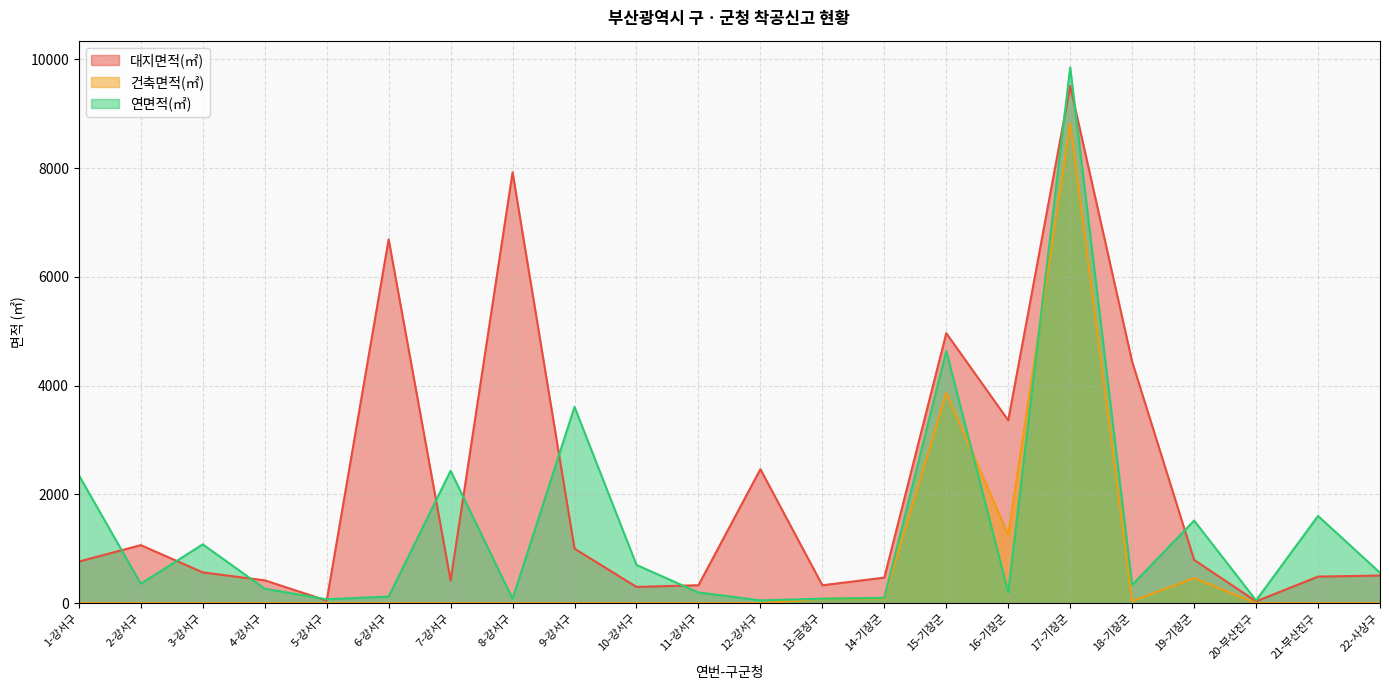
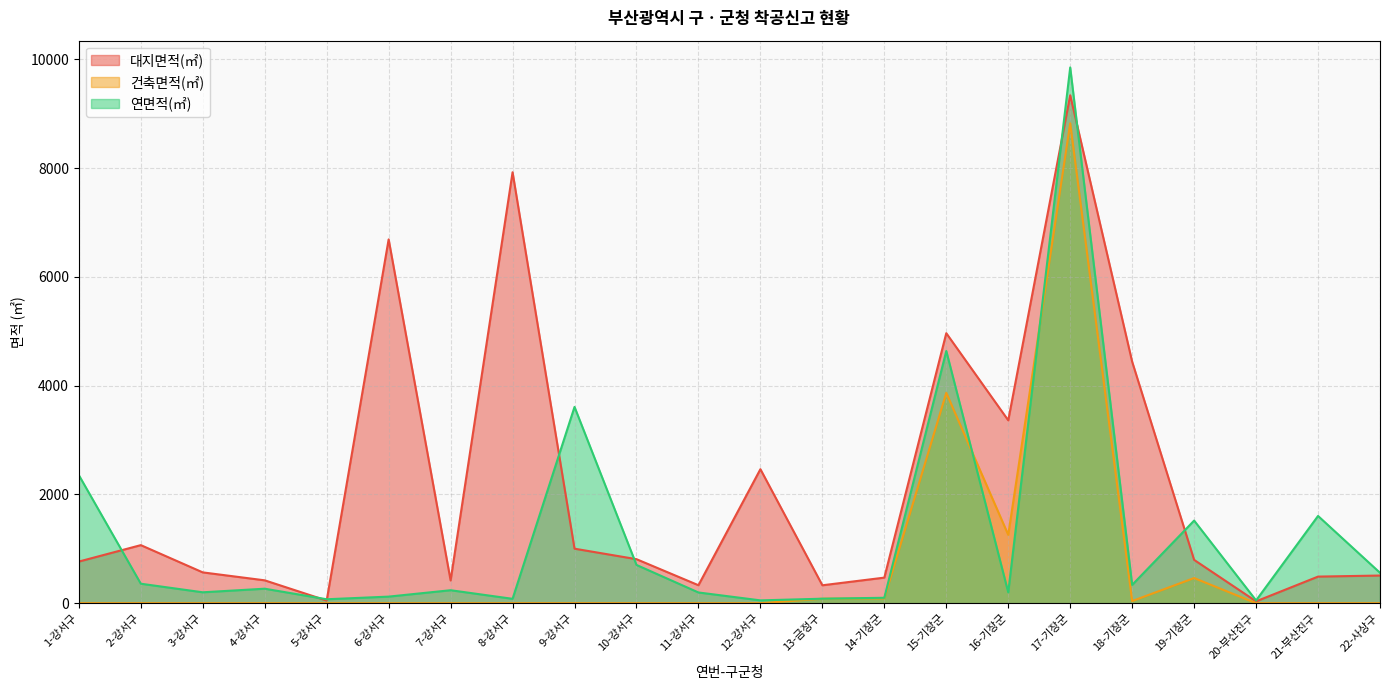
연면적(㎡), 3-강서구: 1100 -> 200
연면적(㎡), 7-강서구: 2400 -> 200
대지면적(㎡), 10-강서구: 300 -> 800
대지면적(㎡), 17-기장군: 9500 -> 9300
